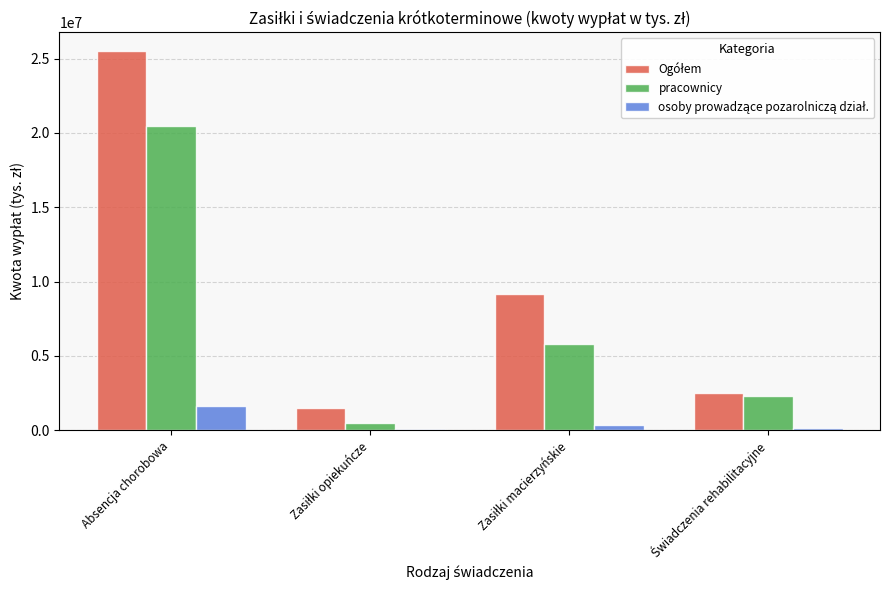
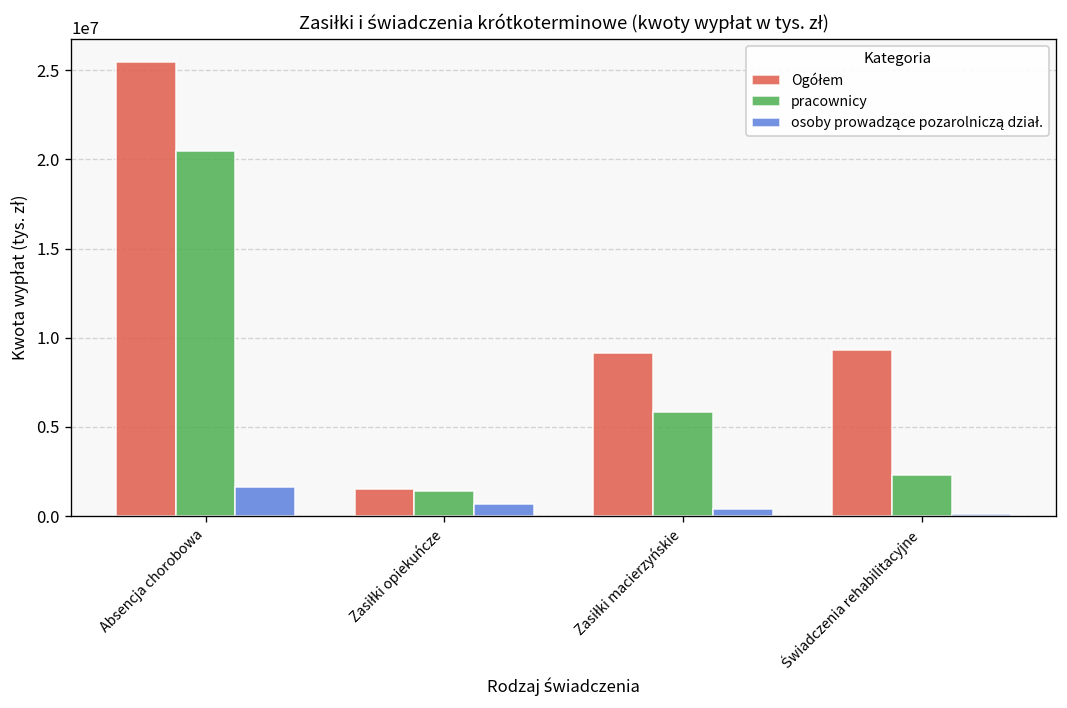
pracownicy, Zasiłki opiekuńcze: 500000 -> 1400000
osoby prowadzące pozarolniczą dział., Zasiłki opiekuńcze: 100000 -> 700000
Ogółem, Świadczenia rehabilitacyjne: 2500000 -> 9300000
